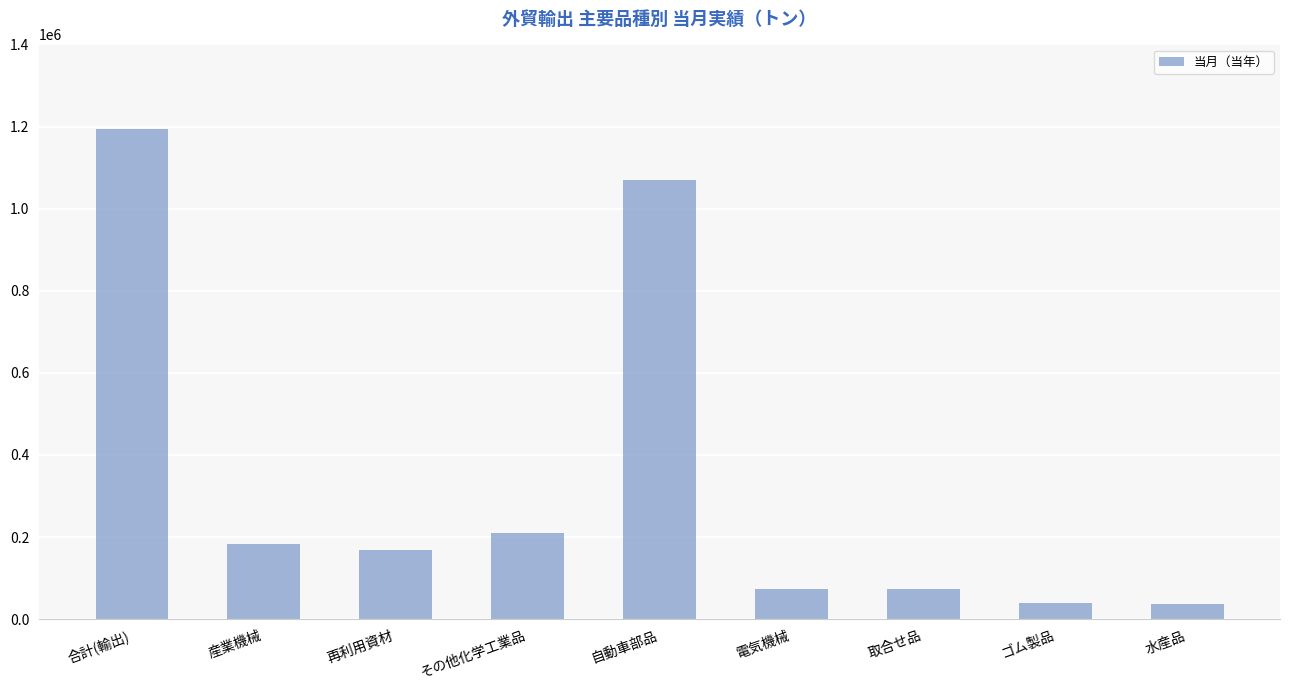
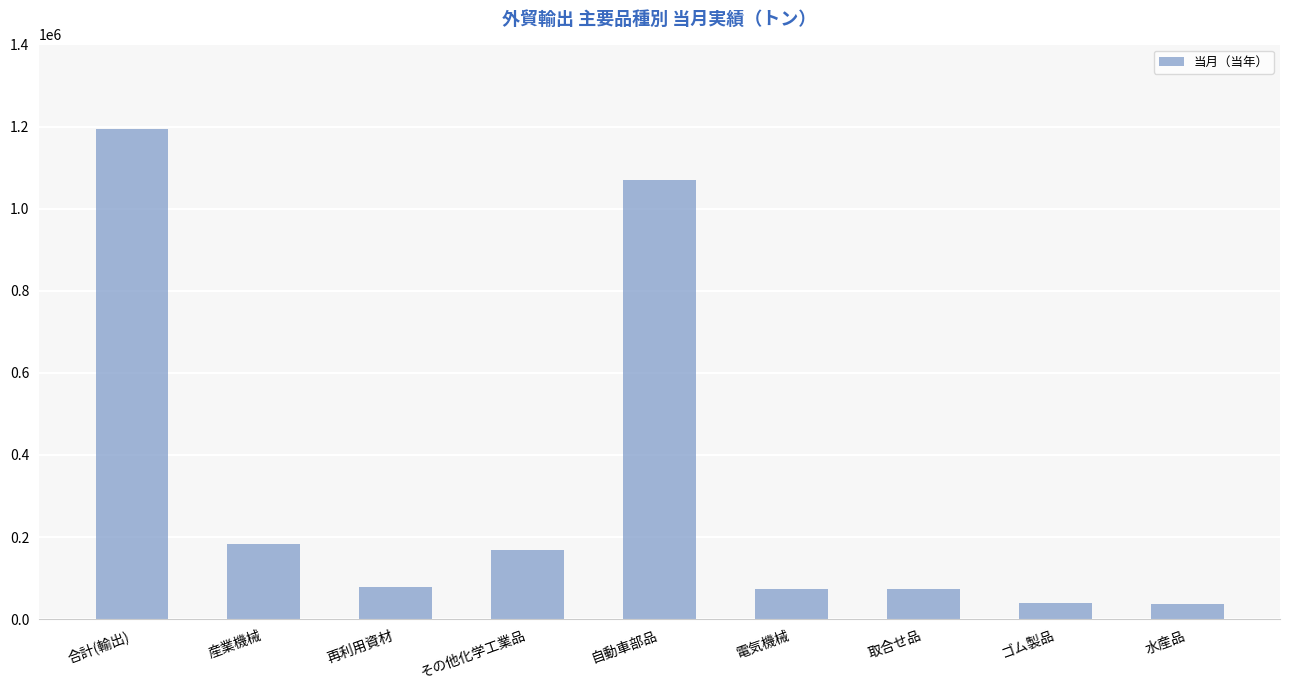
再利用資材: 170000 -> 80000
その他化学工業品: 210000 -> 170000
